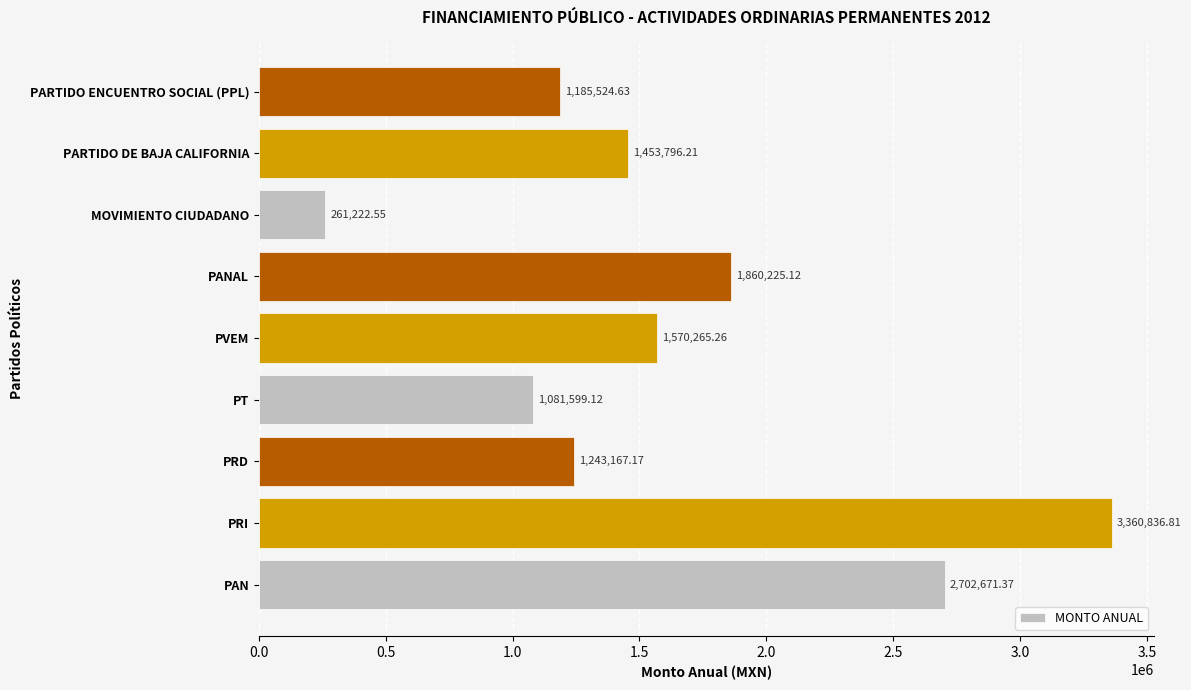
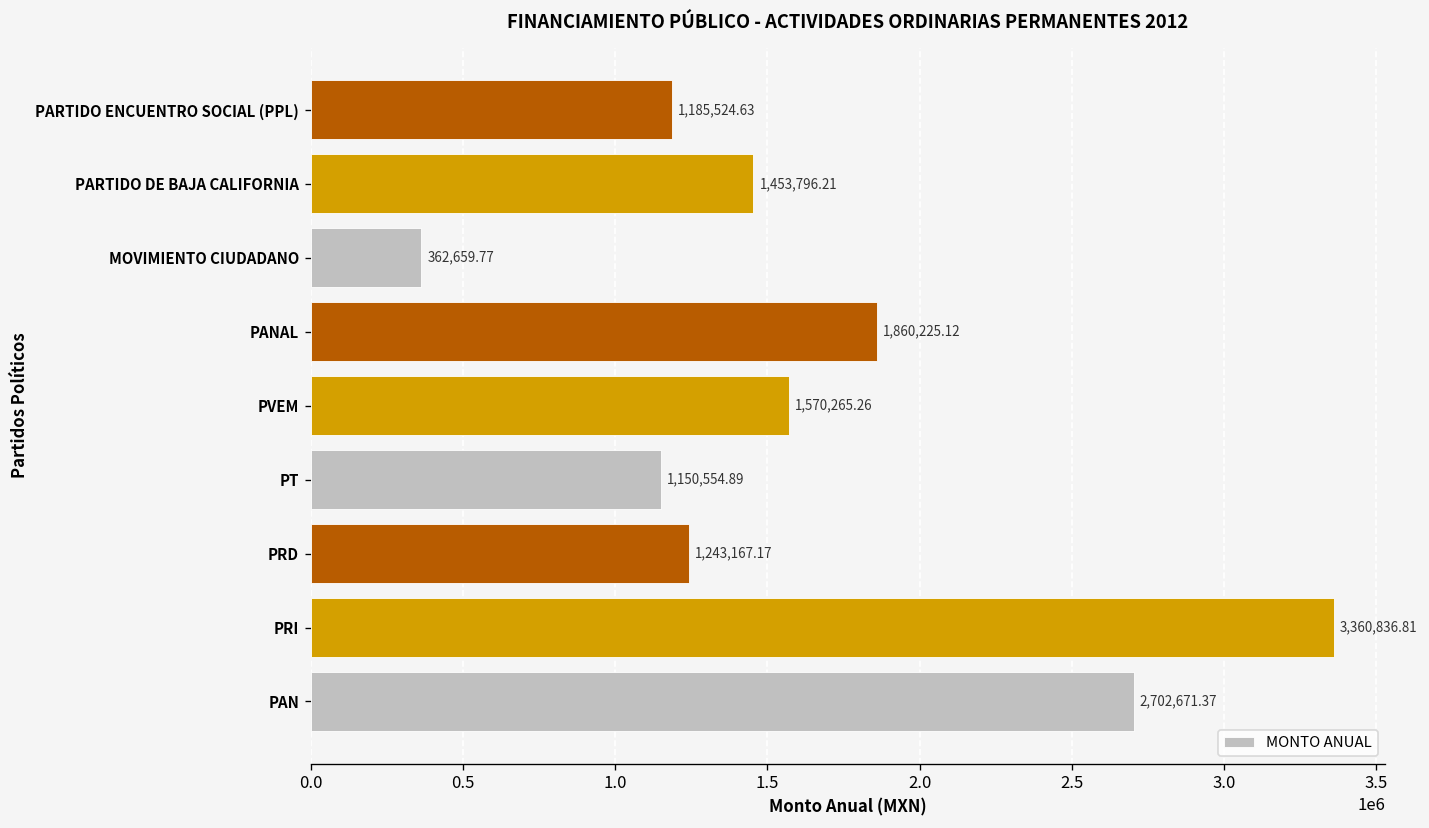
MOVIMIENTO CIUDADANO: 261,222.55 -> 362,659.77
PT: 1,081,599.12 -> 1,150,554.89
